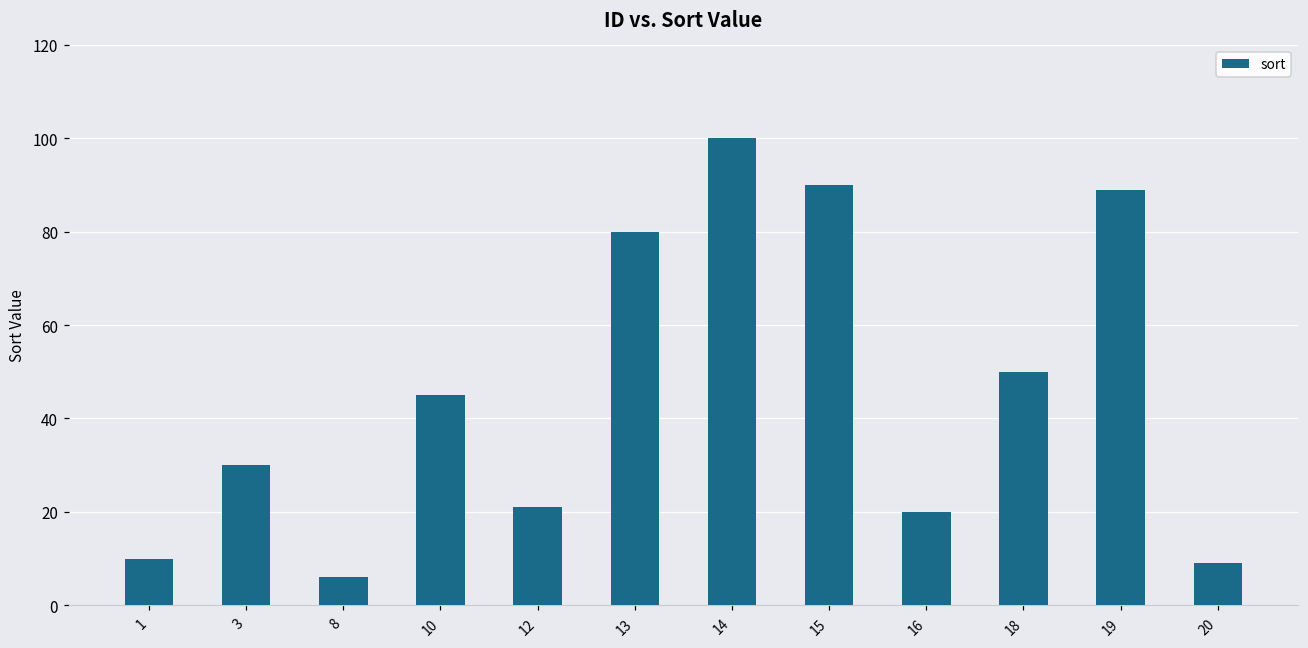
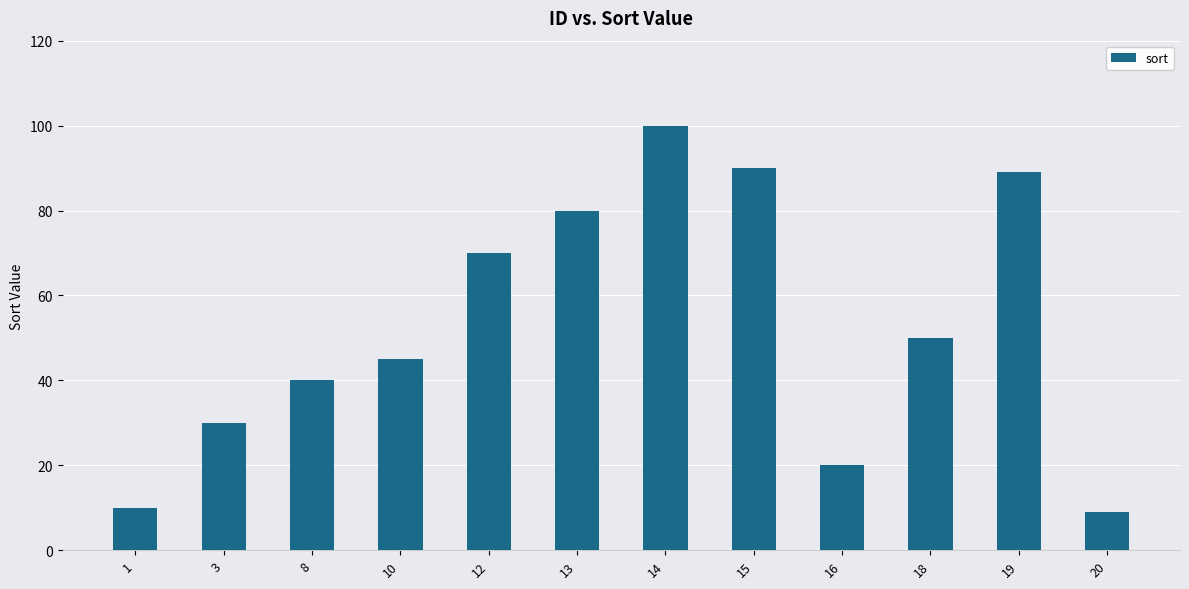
8: 6 -> 40
12: 21 -> 70
